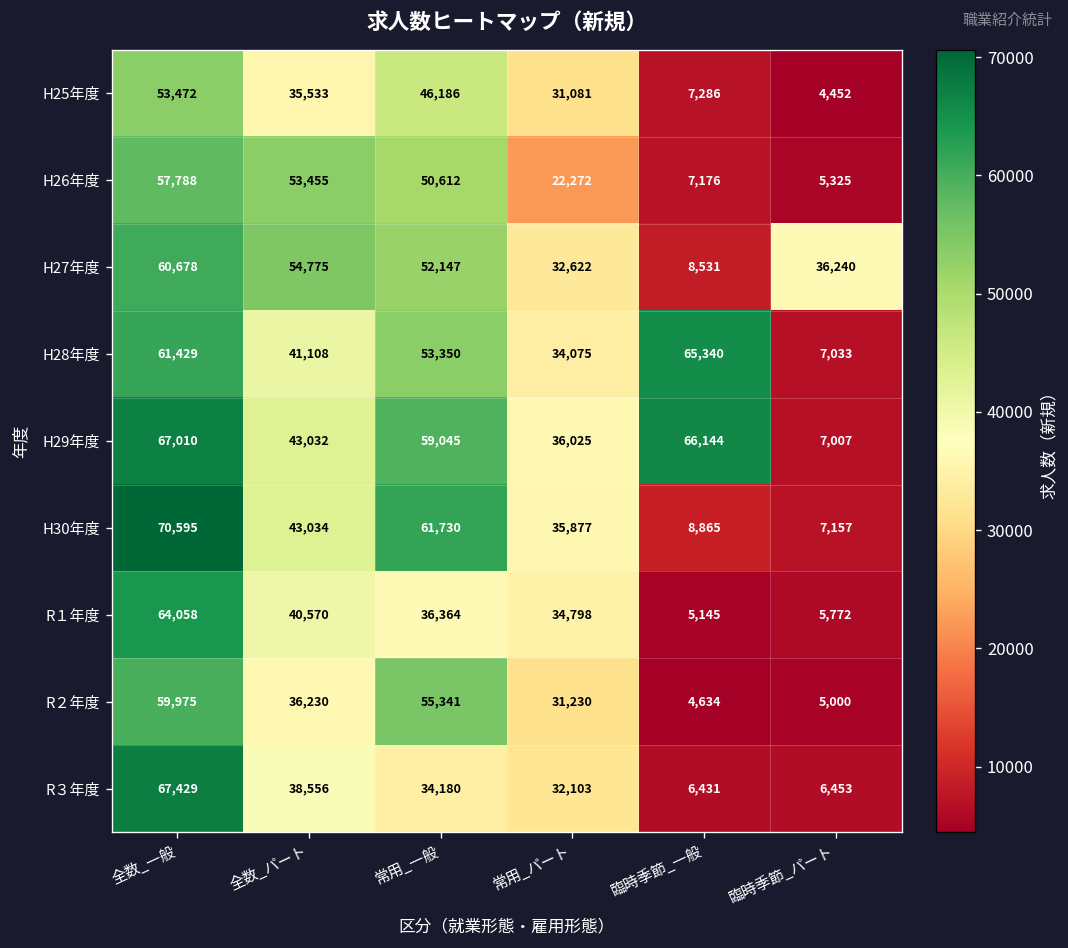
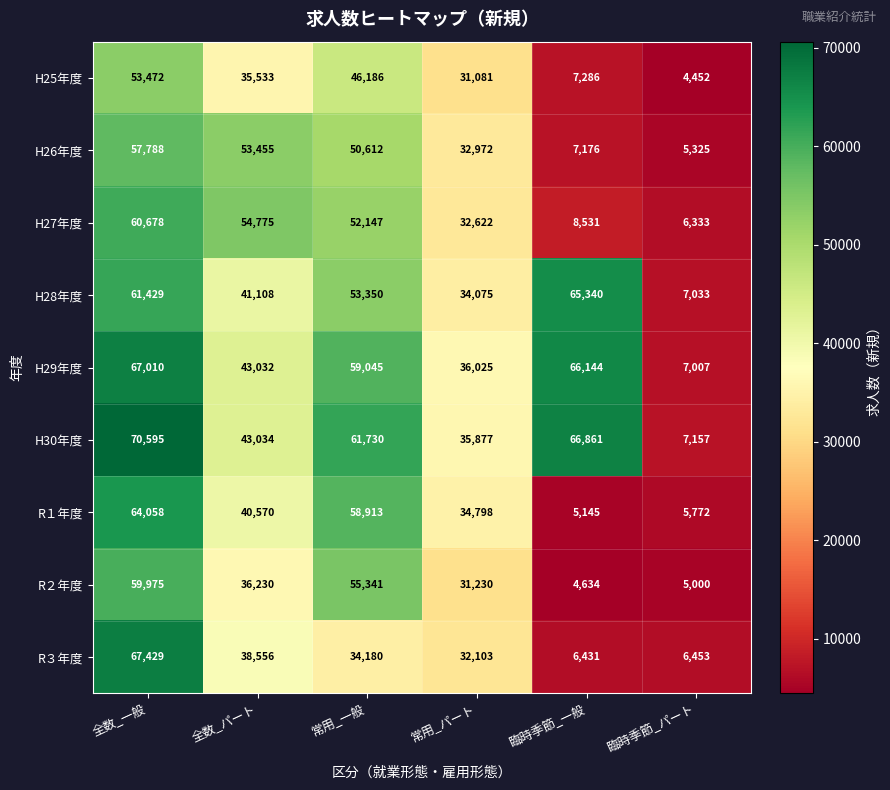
H26年度, 常用_パート: 22,272 -> 32,972
H27年度, 臨時季節_パート: 36,240 -> 6,333
H30年度, 臨時季節_一般: 8,865 -> 66,861
R１年度, 常用_一般: 36,364 -> 58,913
